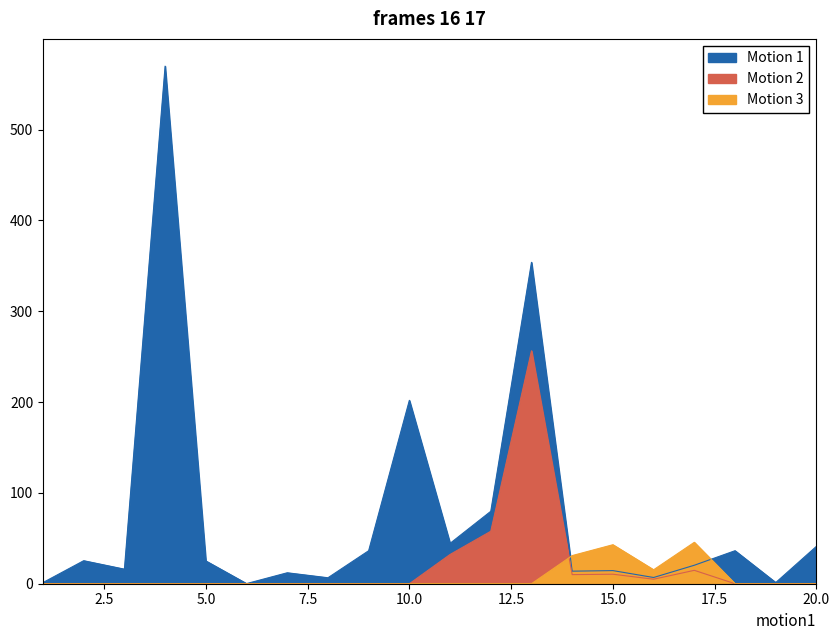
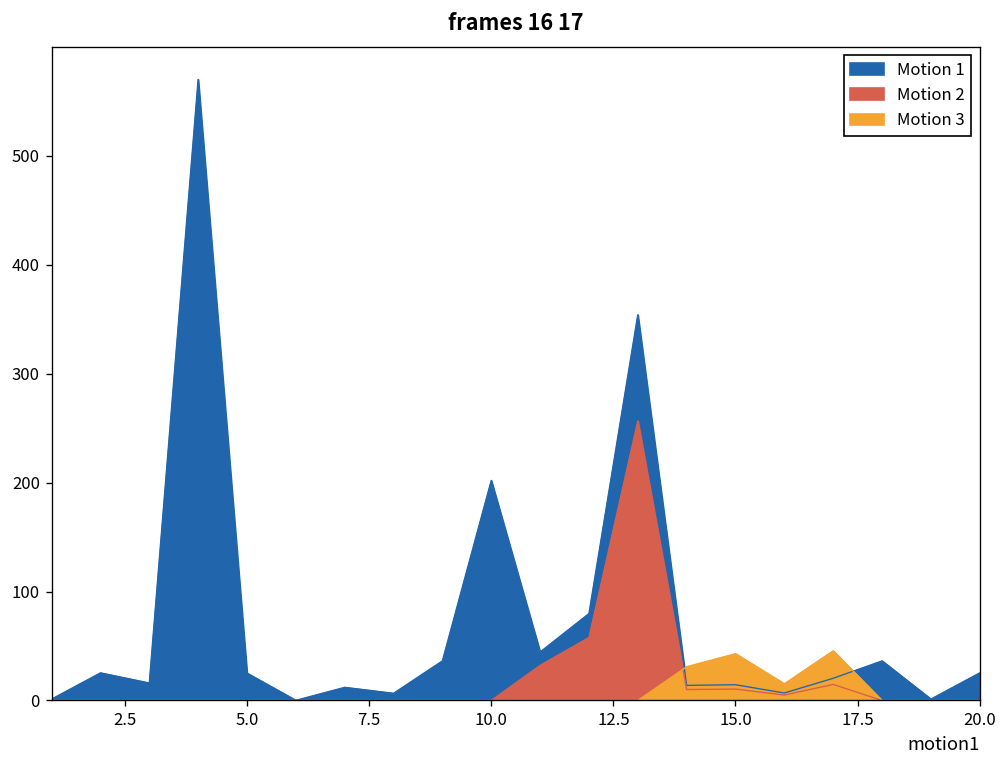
Motion 1, 20.0: 40 -> 30
